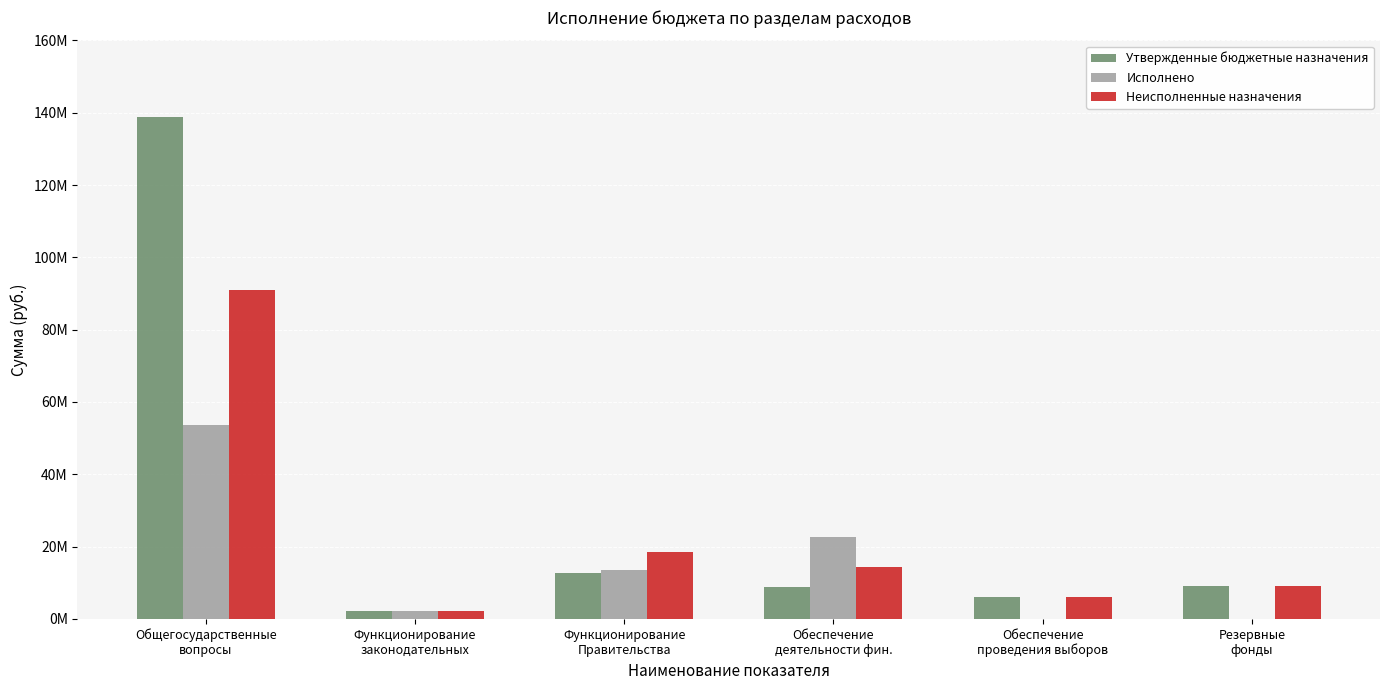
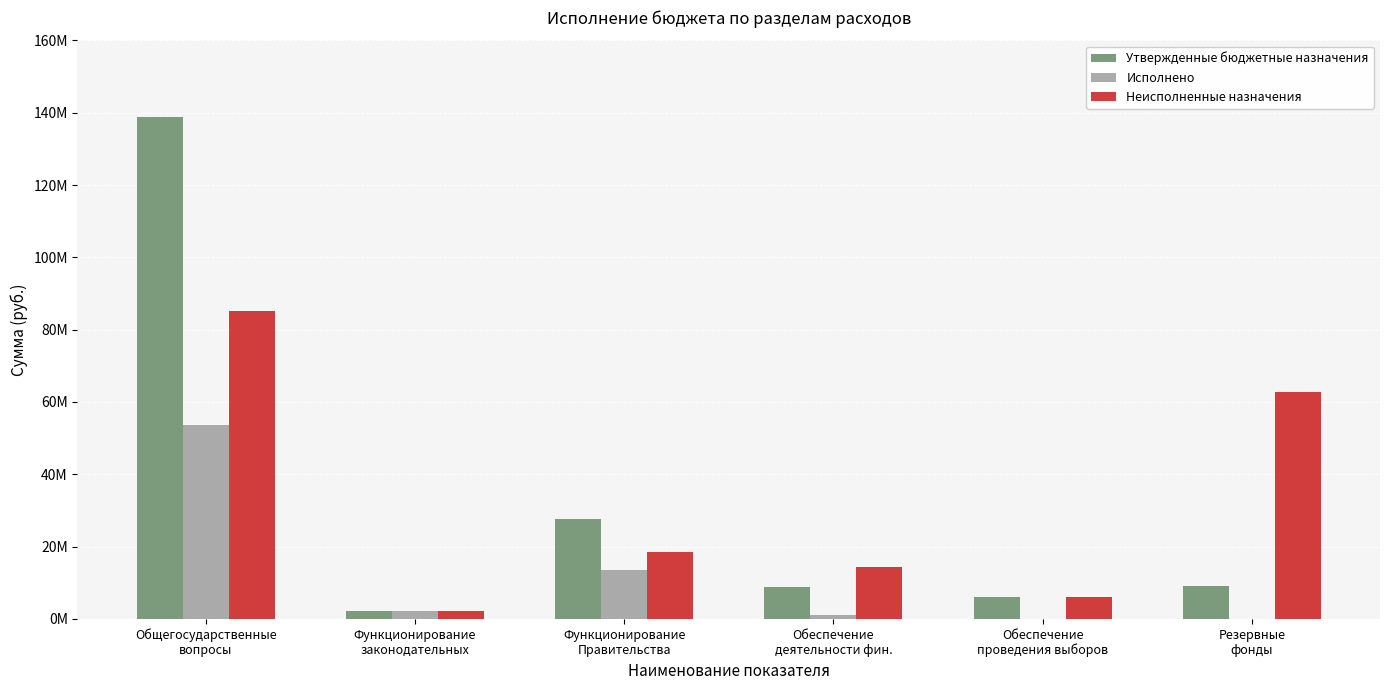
Неисполненные назначения, Общегосударственные вопросы: 91000000 -> 85000000
Утвержденные бюджетные назначения, Функционирование Правительства: 13000000 -> 28000000
Исполнено, Обеспечение деятельности фин.: 23000000 -> 1000000
Неисполненные назначения, Резервные фонды: 9000000 -> 63000000
